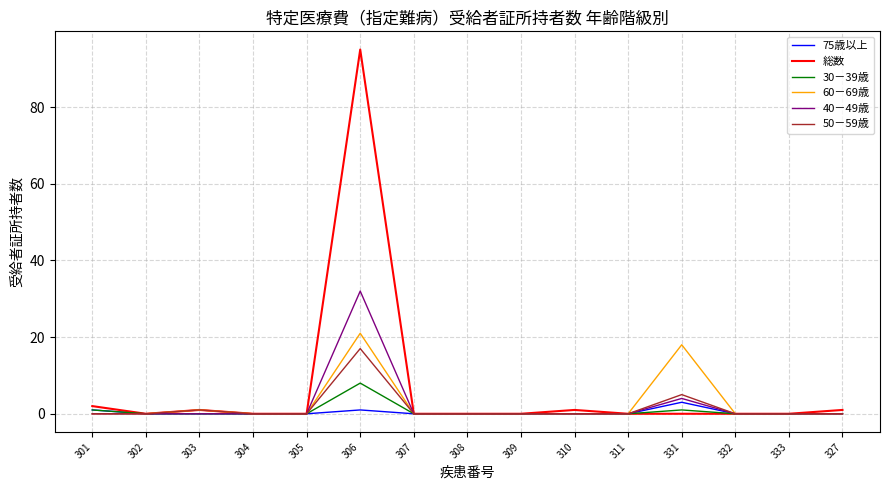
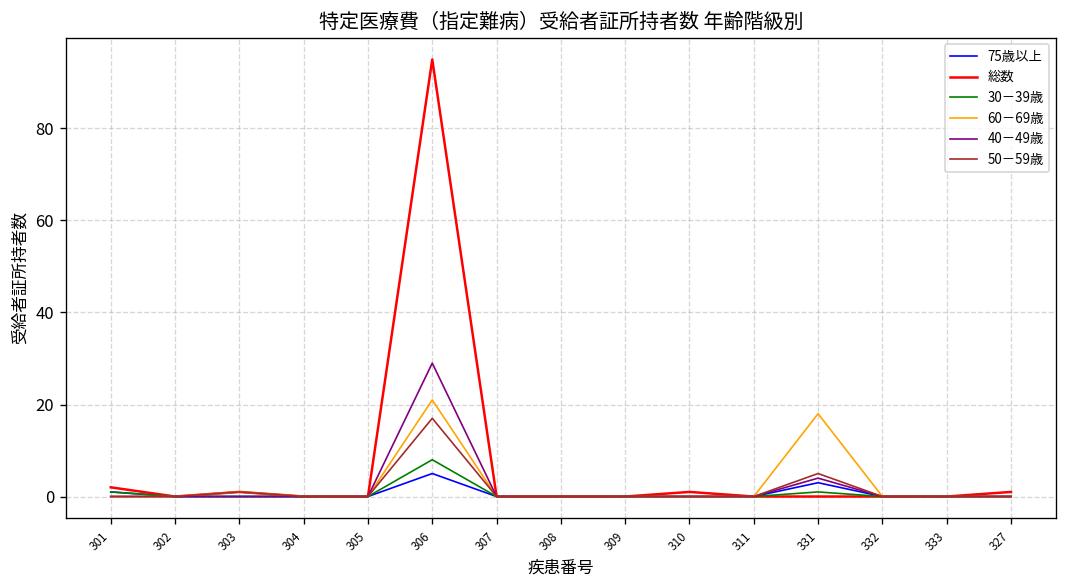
75歳以上, 306: 1 -> 5
40－49歳, 306: 32 -> 29
